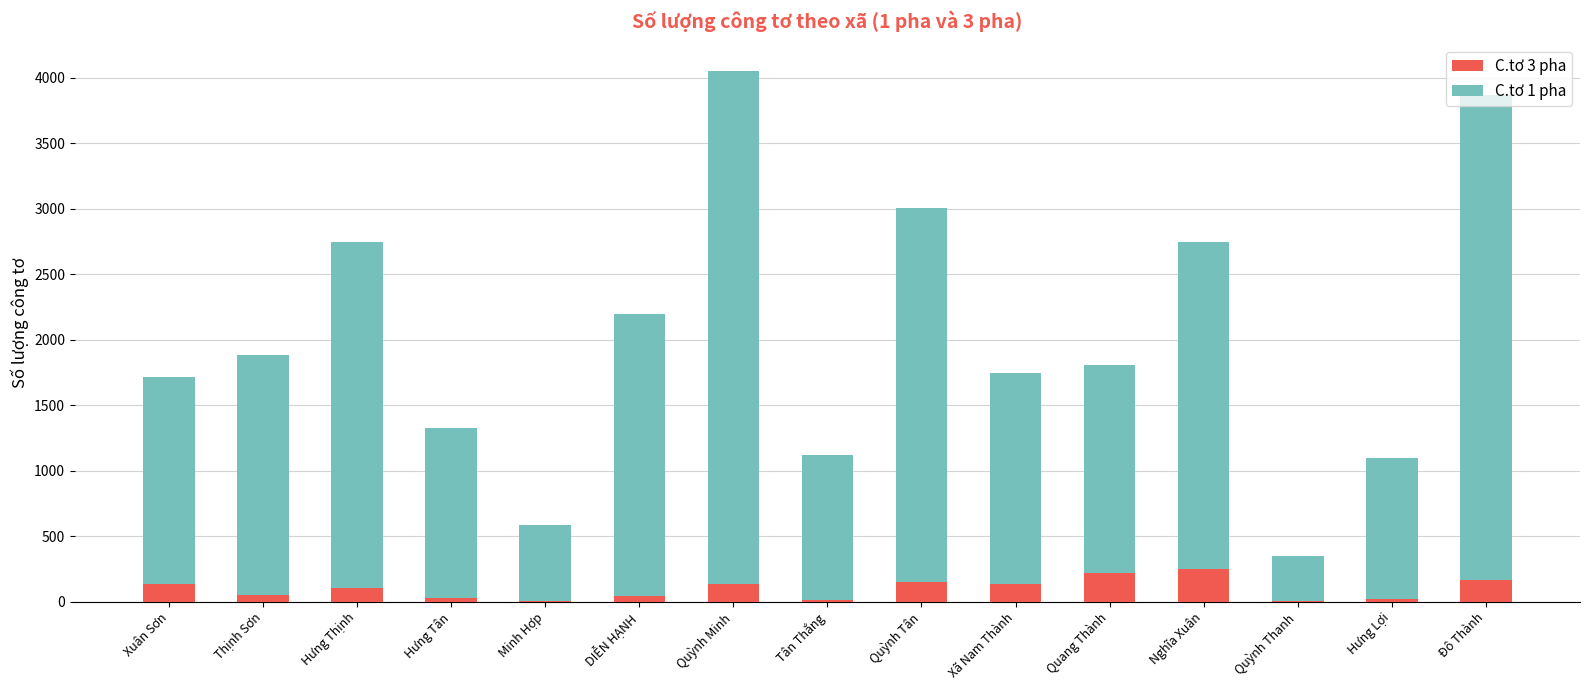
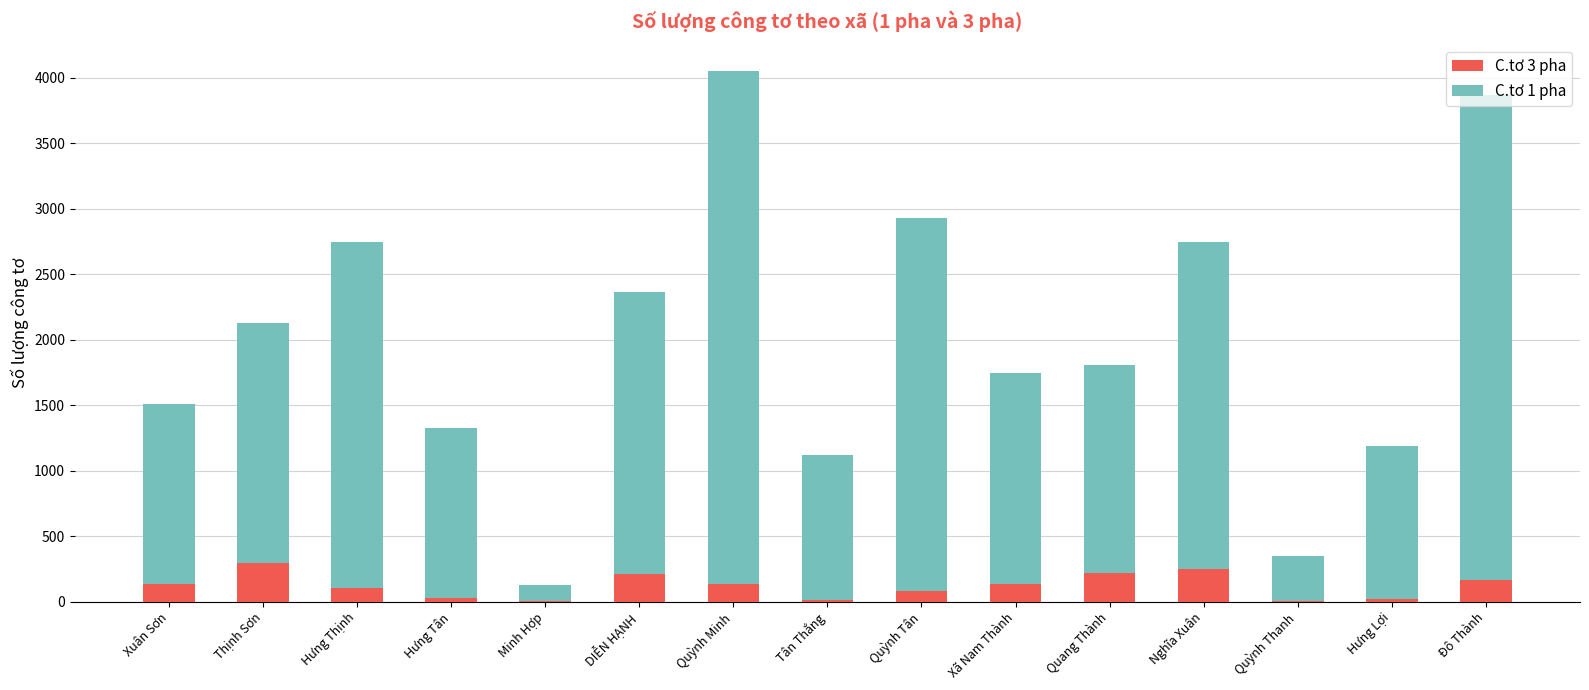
C.tơ 1 pha, Xuân Sơn: 1580 -> 1370
C.tơ 3 pha, Thịnh Sơn: 50 -> 300
C.tơ 1 pha, Minh Hợp: 590 -> 130
C.tơ 3 pha, DIỄN HẠNH: 50 -> 210
C.tơ 3 pha, Quỳnh Tân: 150 -> 80
C.tơ 1 pha, Hưng Lợi: 1080 -> 1170
